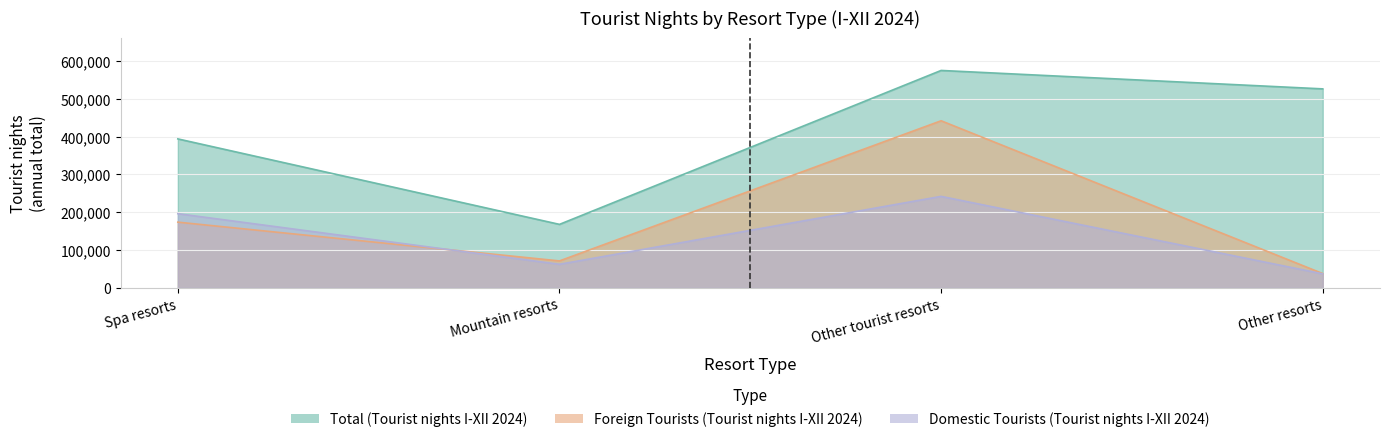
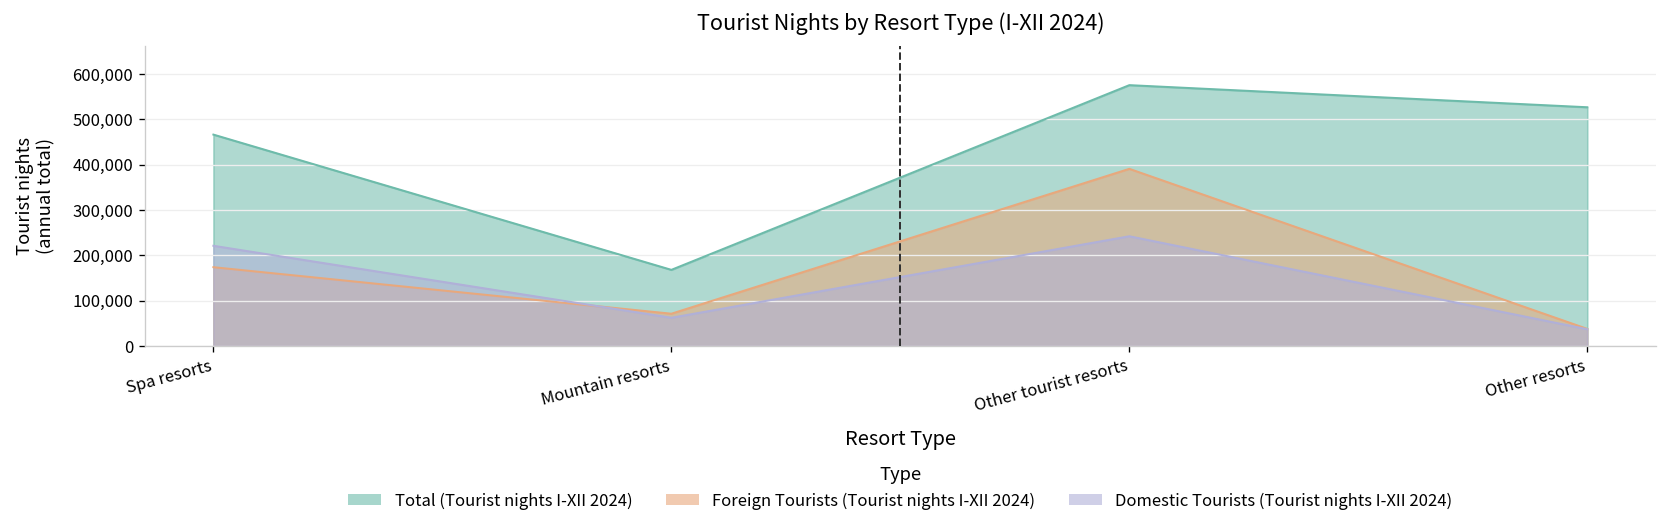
Total (Tourist nights I-XII 2024), Spa resorts: 390,000 -> 470,000
Domestic Tourists (Tourist nights I-XII 2024), Spa resorts: 200,000 -> 220,000
Foreign Tourists (Tourist nights I-XII 2024), Other tourist resorts: 440,000 -> 390,000
